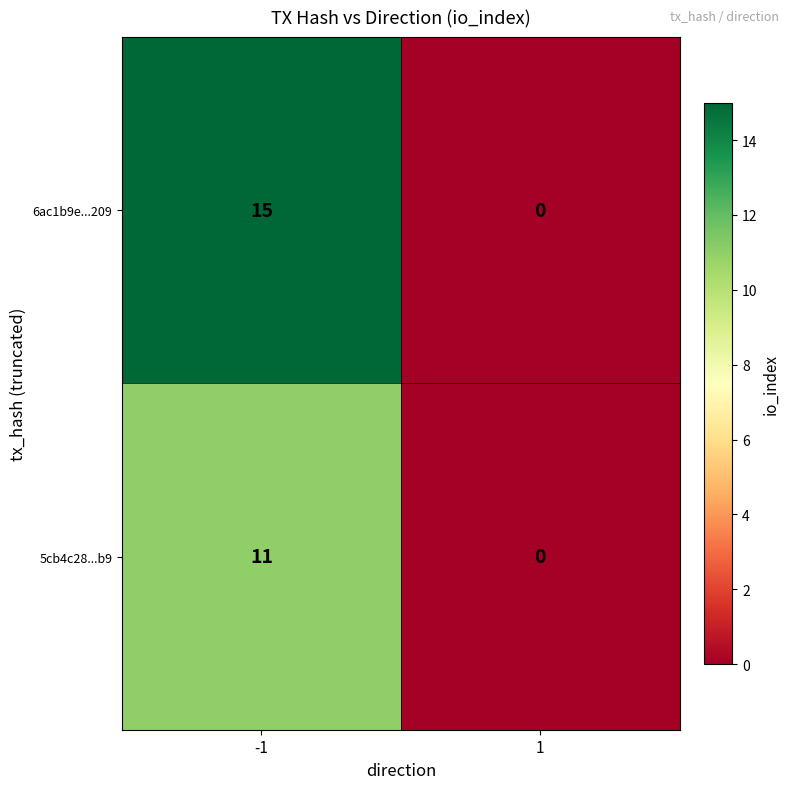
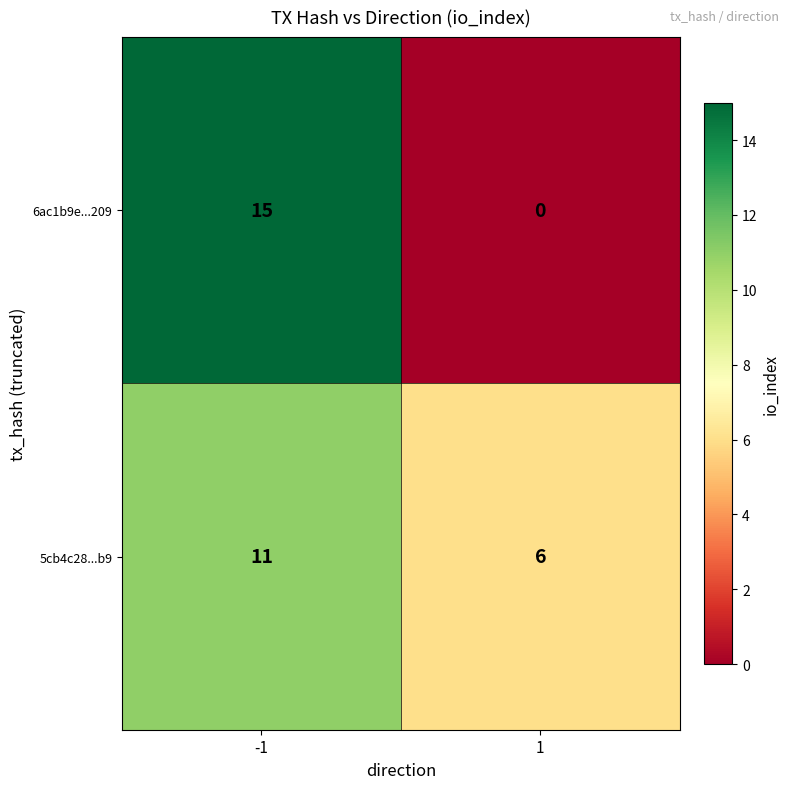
5cb4c28...b9, 1: 0 -> 6
